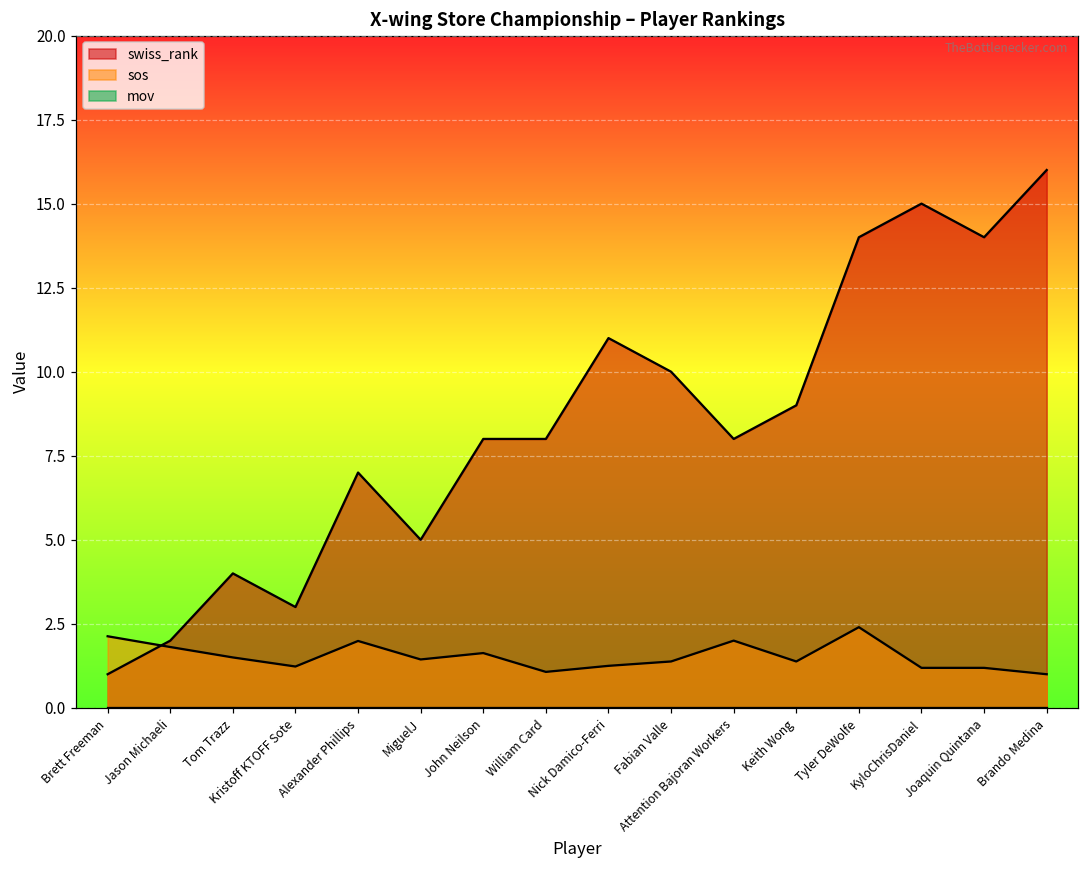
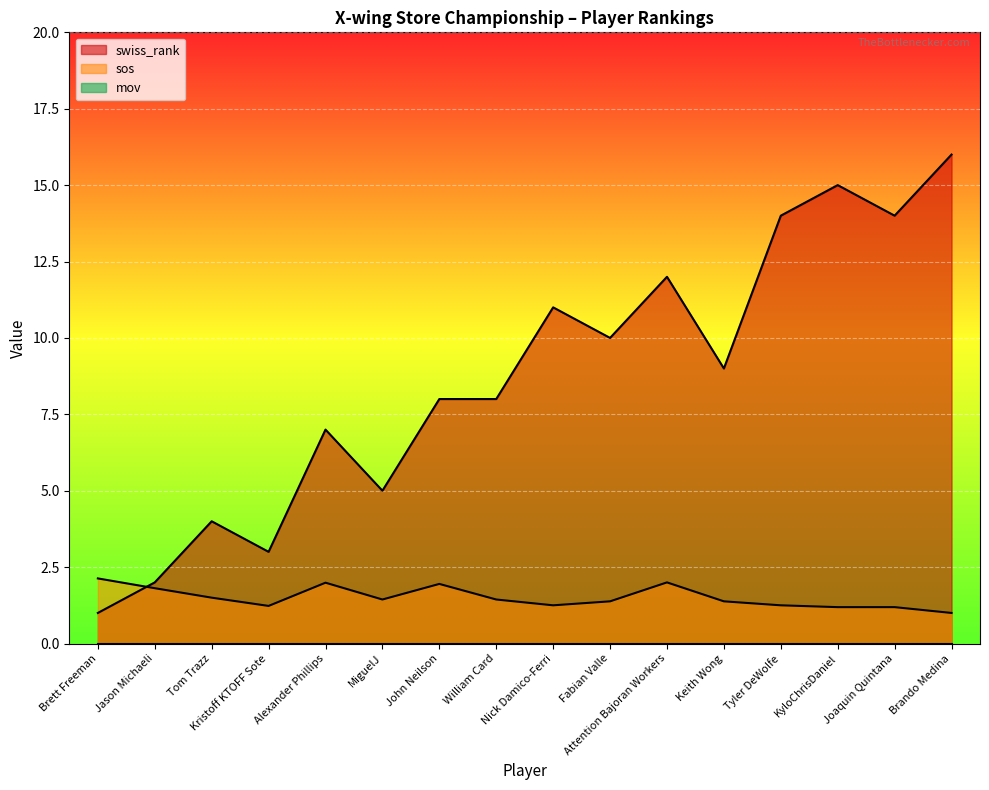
sos, John Neilson: 1.6 -> 2.0
sos, William Card: 1.1 -> 1.4
swiss_rank, Attention Bajoran Workers: 8 -> 12
sos, Tyler DeWolfe: 2.4 -> 1.3
